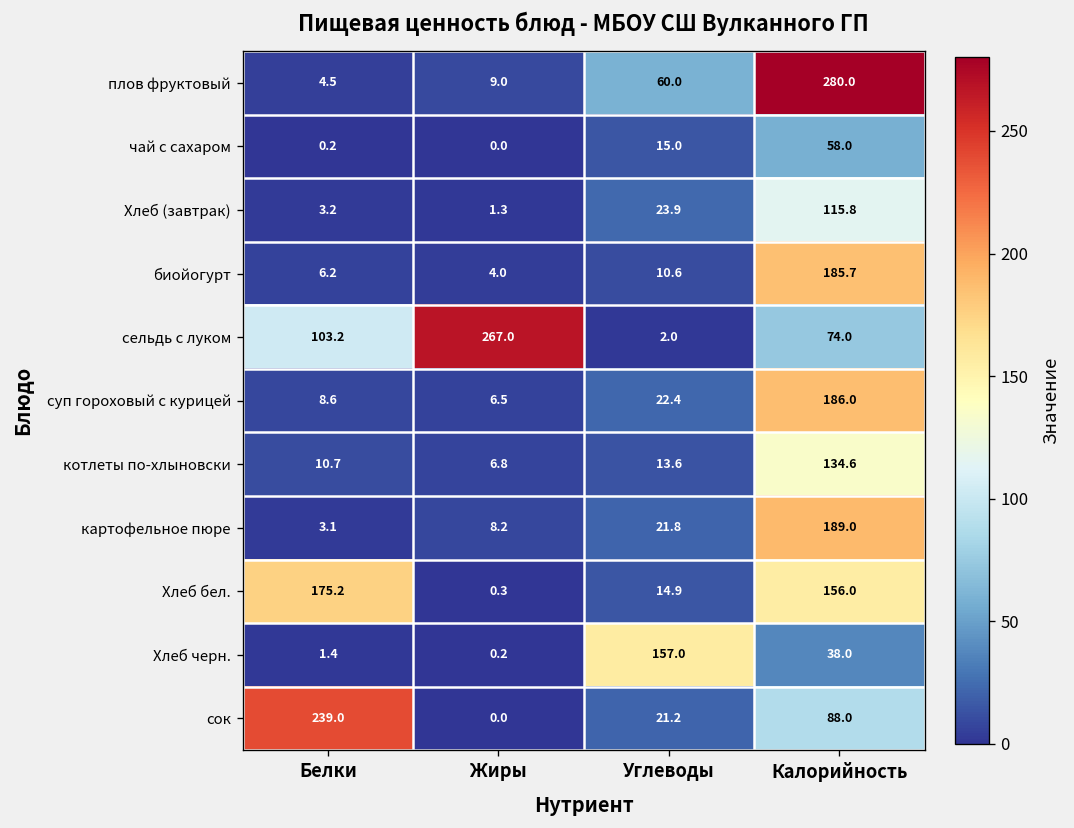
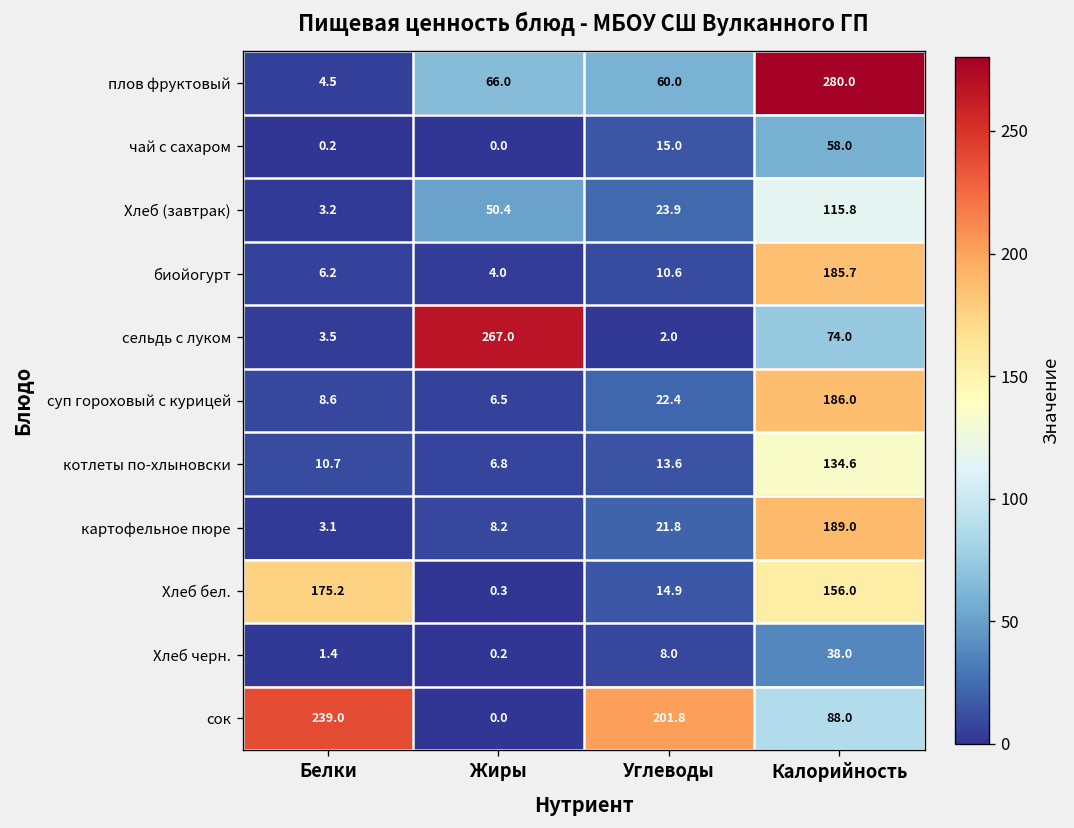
плов фруктовый, Жиры: 9.0 -> 66.0
Хлеб (завтрак), Жиры: 1.3 -> 50.4
сельдь с луком, Белки: 103.2 -> 3.5
Хлеб черн., Углеводы: 157.0 -> 8.0
сок, Углеводы: 21.2 -> 201.8
